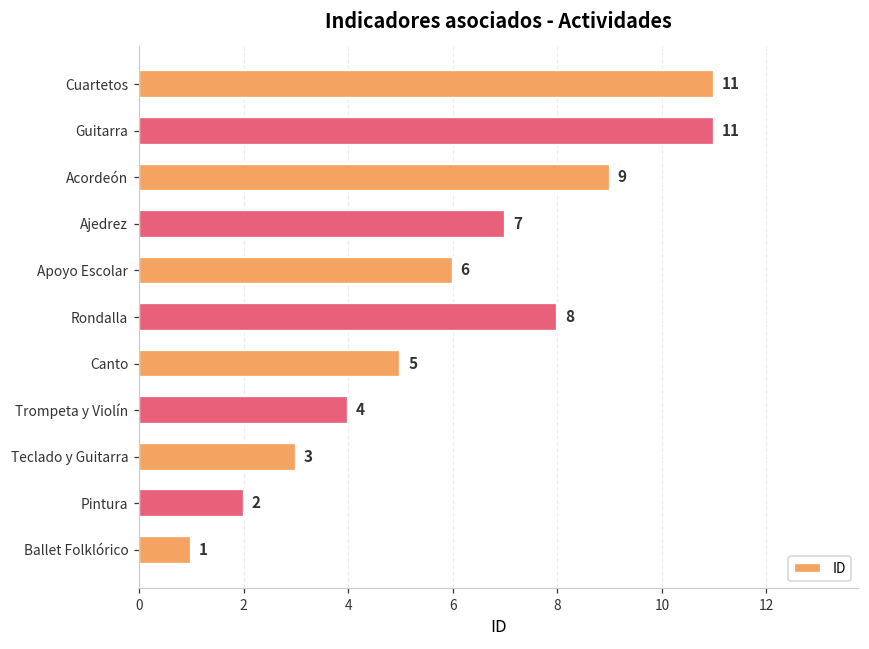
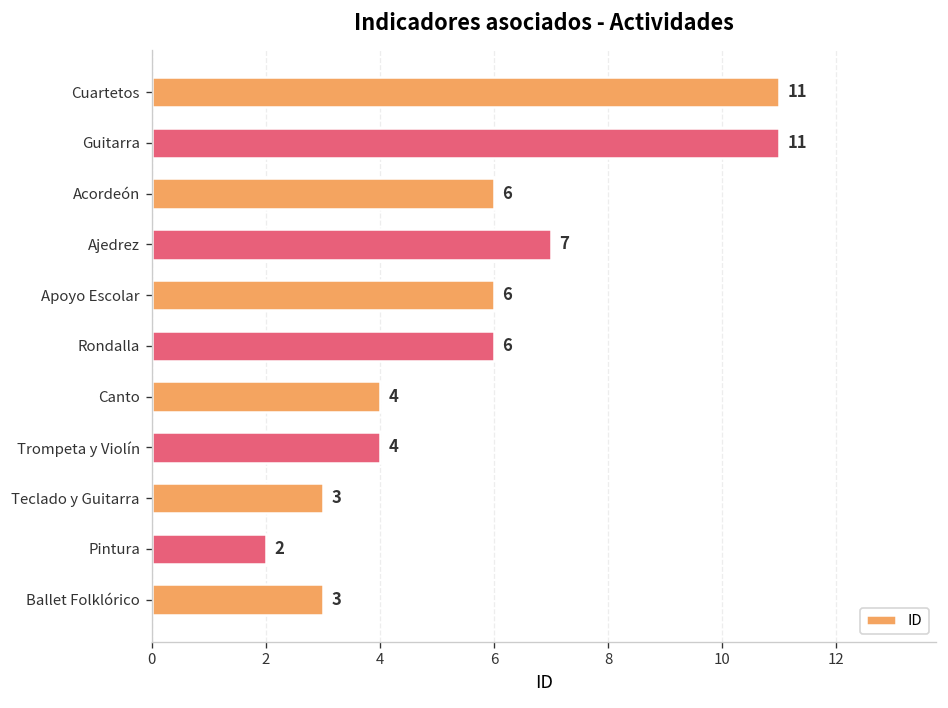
Acordeón: 9 -> 6
Rondalla: 8 -> 6
Canto: 5 -> 4
Ballet Folklórico: 1 -> 3
